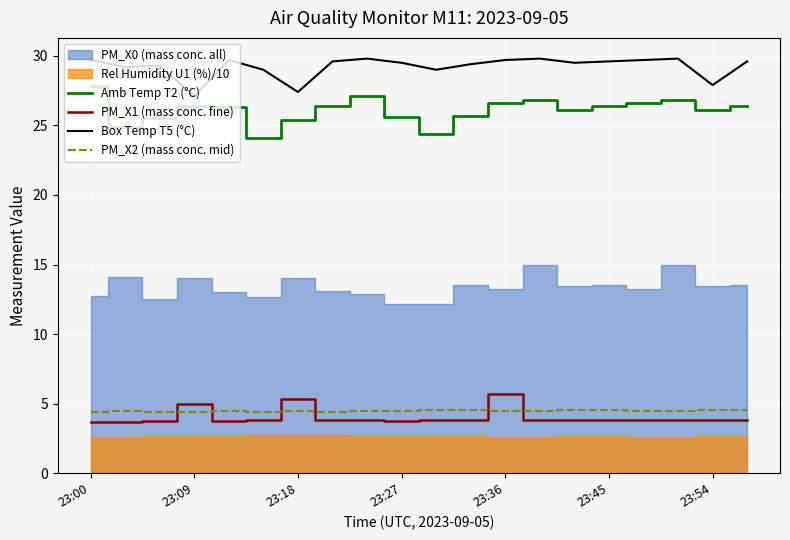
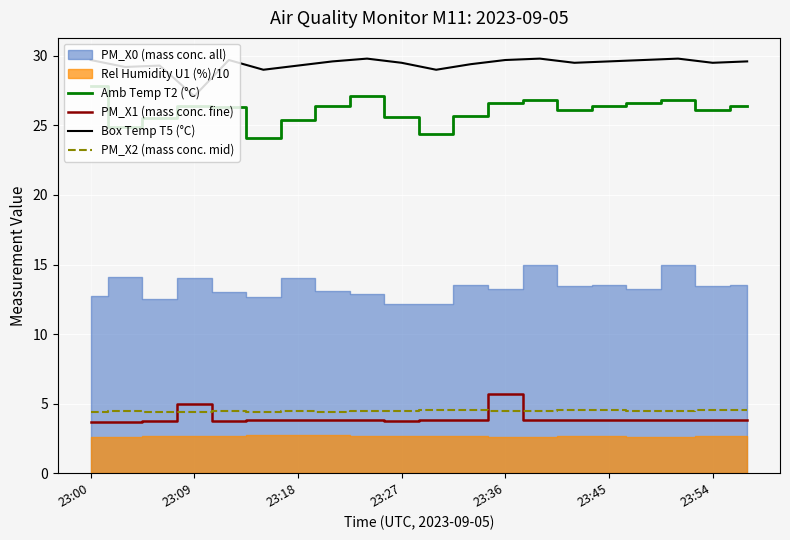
PM_X1 (mass conc. fine), 23:18: 5.3 -> 3.8
Box Temp T5 (°C), 23:18: 27.4 -> 29.3
Box Temp T5 (°C), 23:54: 27.9 -> 29.5
